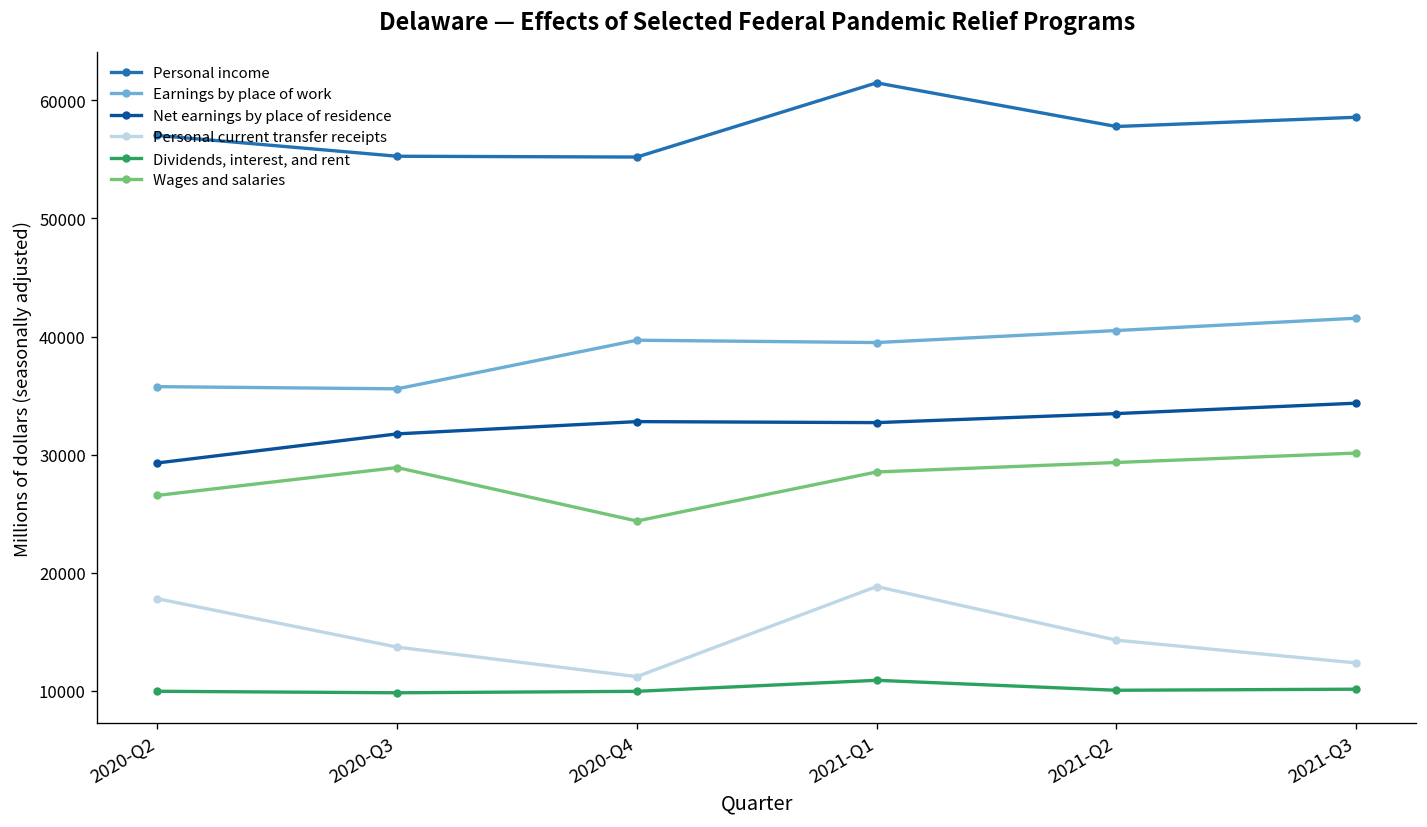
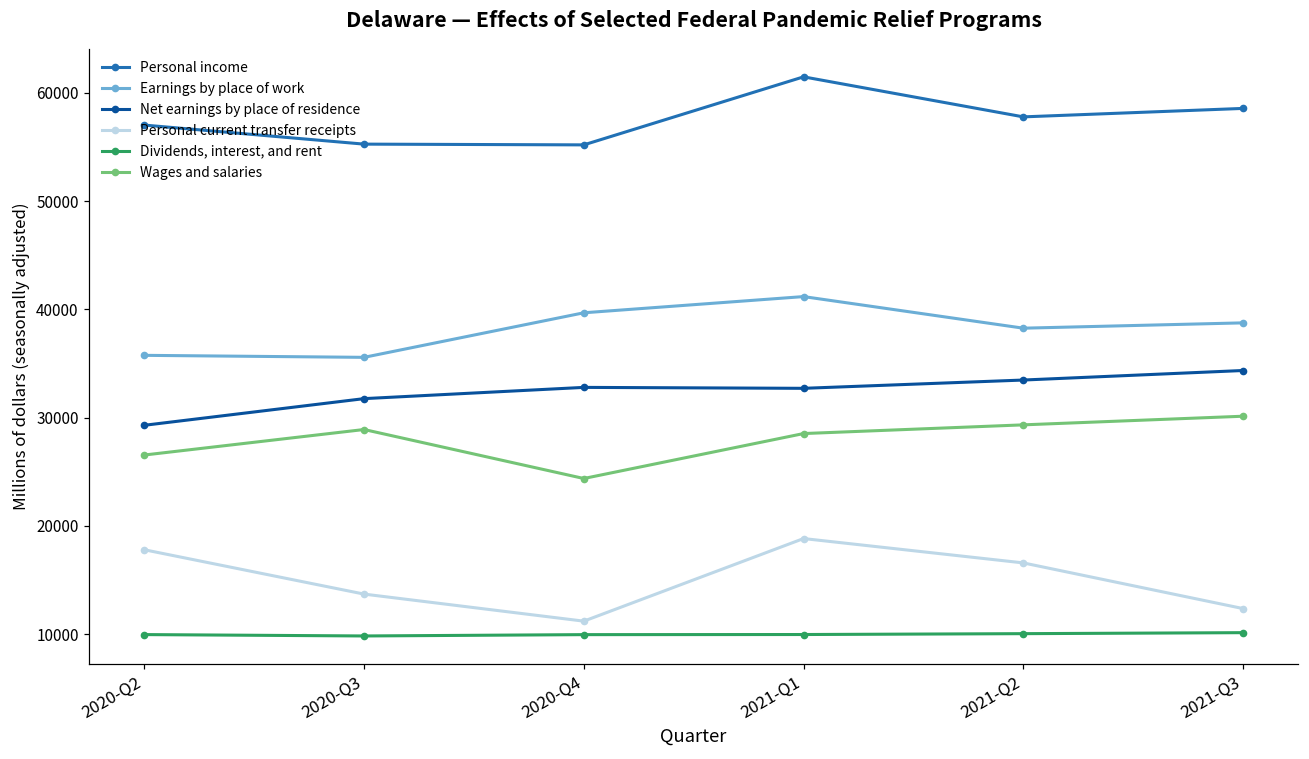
Earnings by place of work, 2021-Q1: 39000 -> 41000
Dividends, interest, and rent, 2021-Q1: 11000 -> 10000
Earnings by place of work, 2021-Q2: 41000 -> 38000
Personal current transfer receipts, 2021-Q2: 14000 -> 17000
Earnings by place of work, 2021-Q3: 42000 -> 39000
